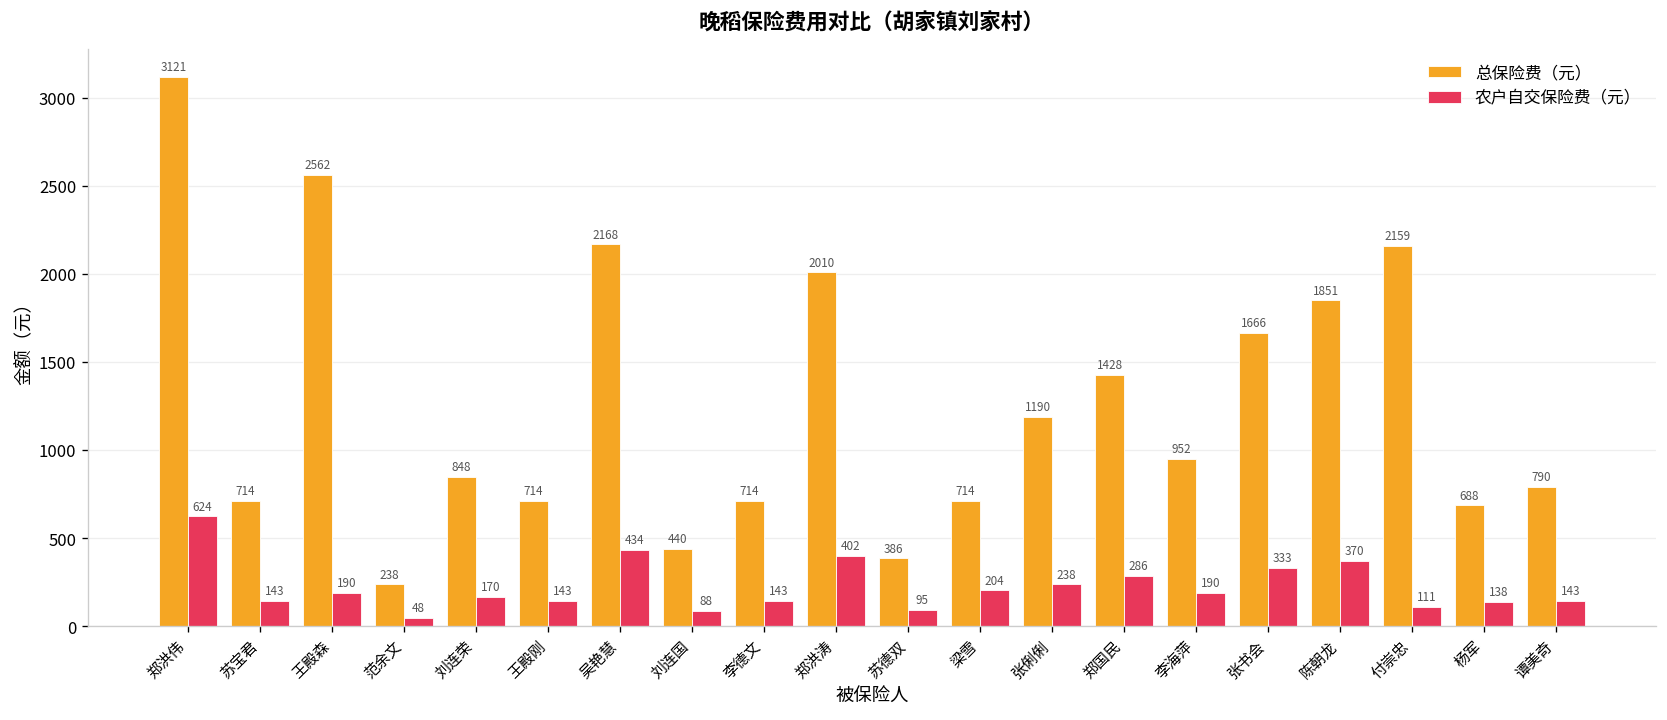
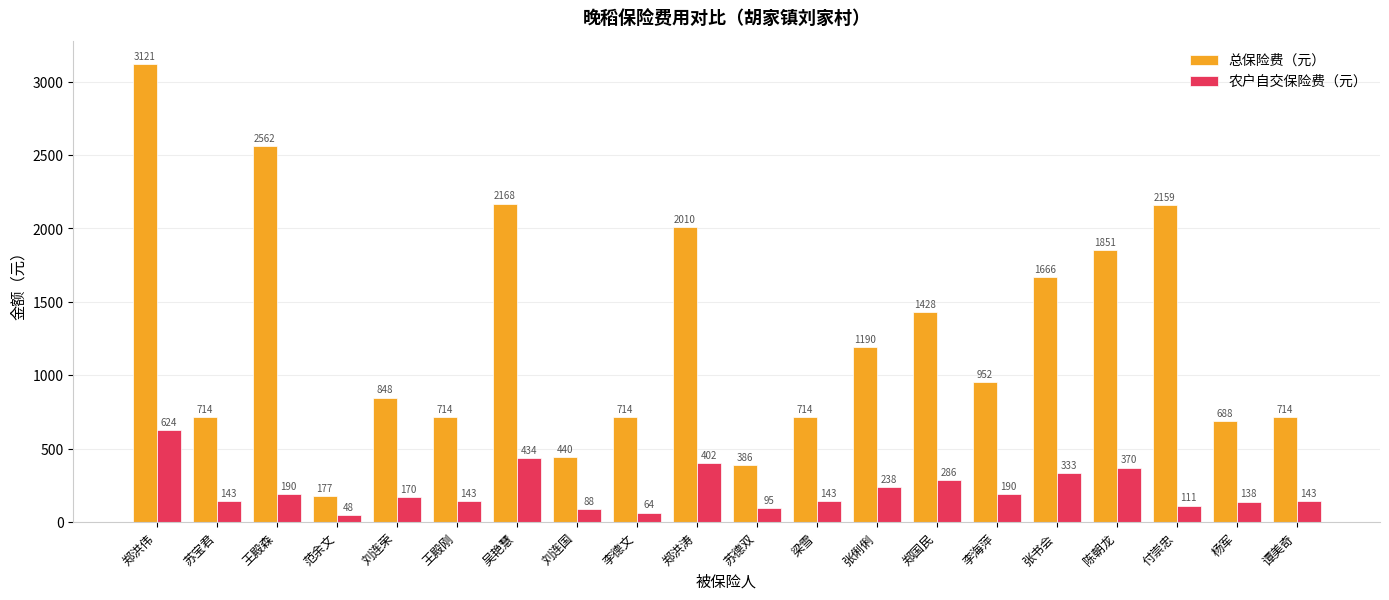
总保险费（元）, 范余文: 238 -> 177
农户自交保险费（元）, 李德文: 143 -> 64
农户自交保险费（元）, 梁雪: 204 -> 143
总保险费（元）, 谭美奇: 790 -> 714
